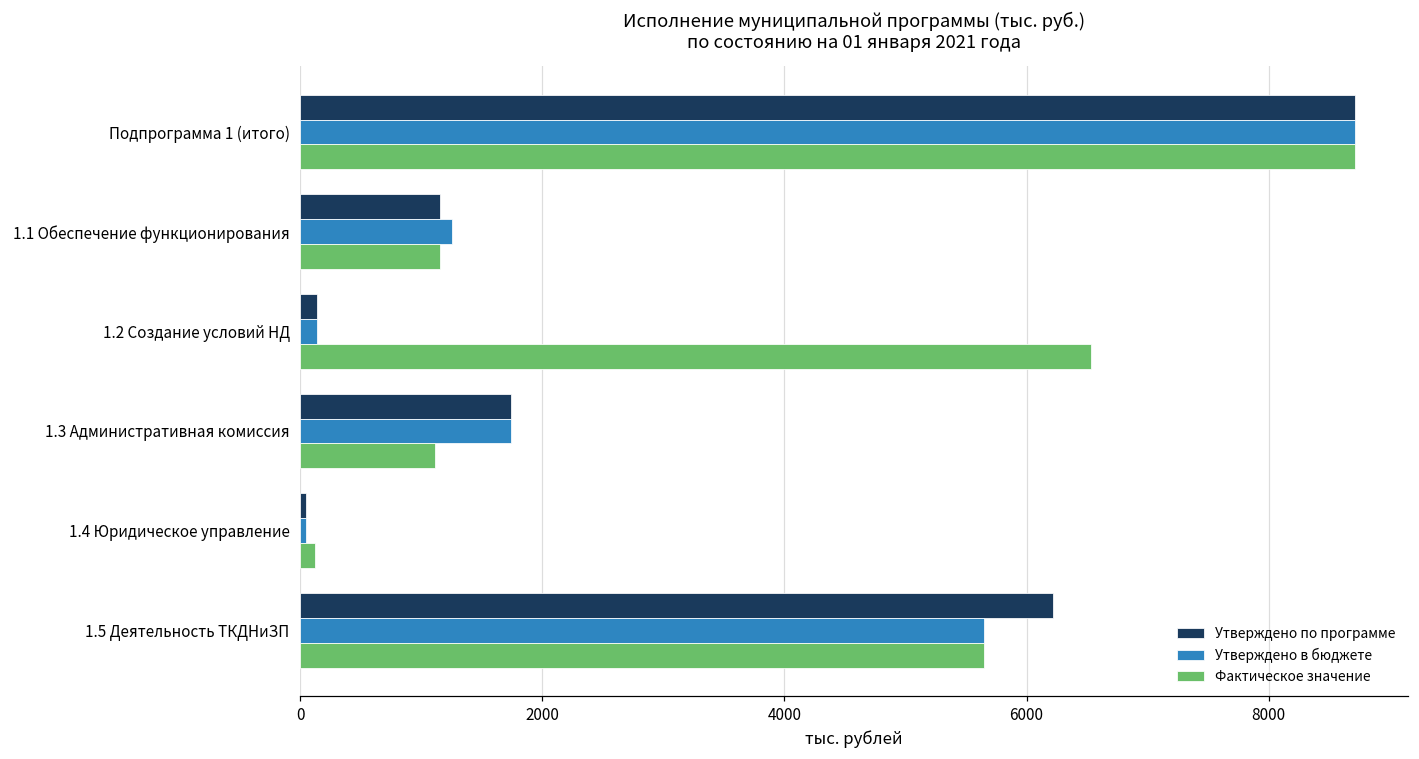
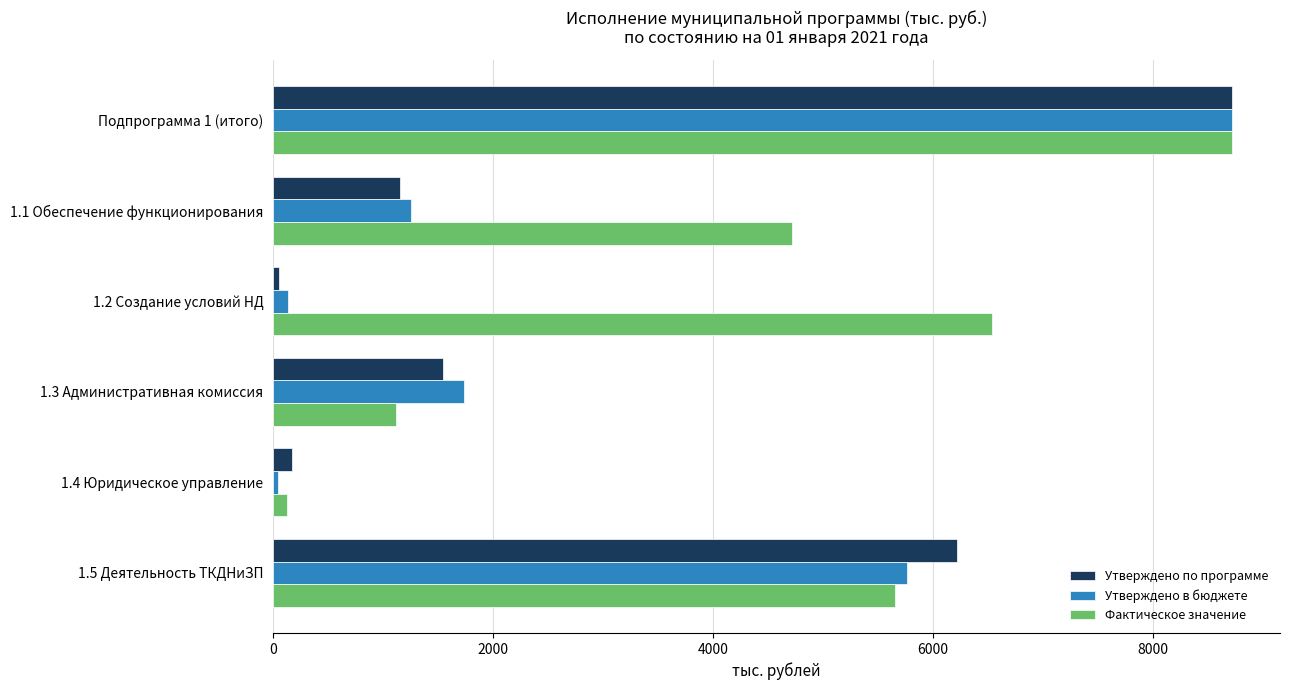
Фактическое значение, 1.1 Обеспечение функционирования: 1150 -> 4720
Утверждено по программе, 1.2 Создание условий НД: 130 -> 50
Утверждено по программе, 1.3 Административная комиссия: 1740 -> 1550
Утверждено по программе, 1.4 Юридическое управление: 40 -> 170
Утверждено в бюджете, 1.5 Деятельность ТКДНиЗП: 5650 -> 5760
